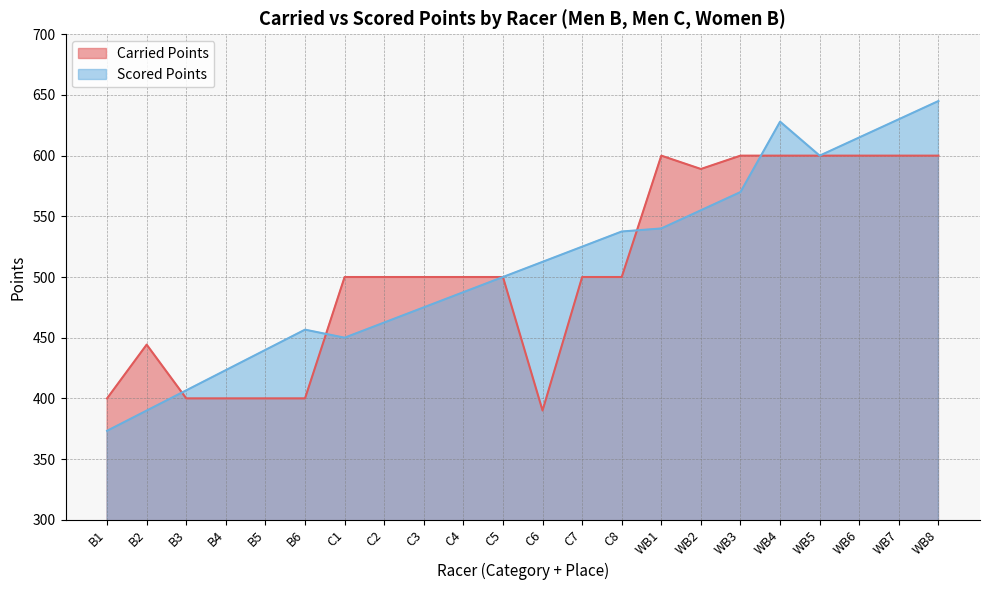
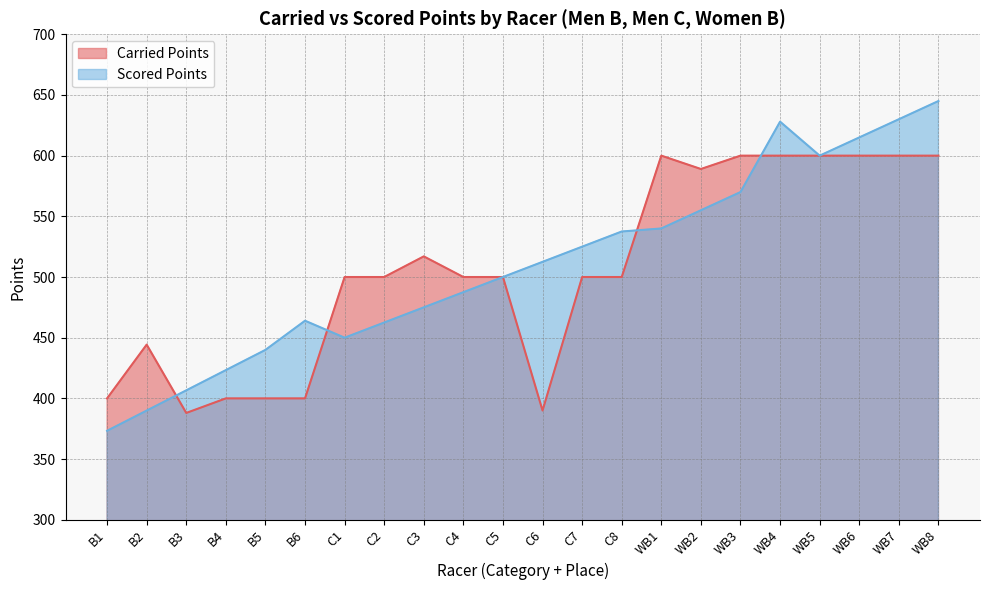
Carried Points, B3: 400 -> 388
Scored Points, B6: 457 -> 464
Carried Points, C3: 500 -> 517
